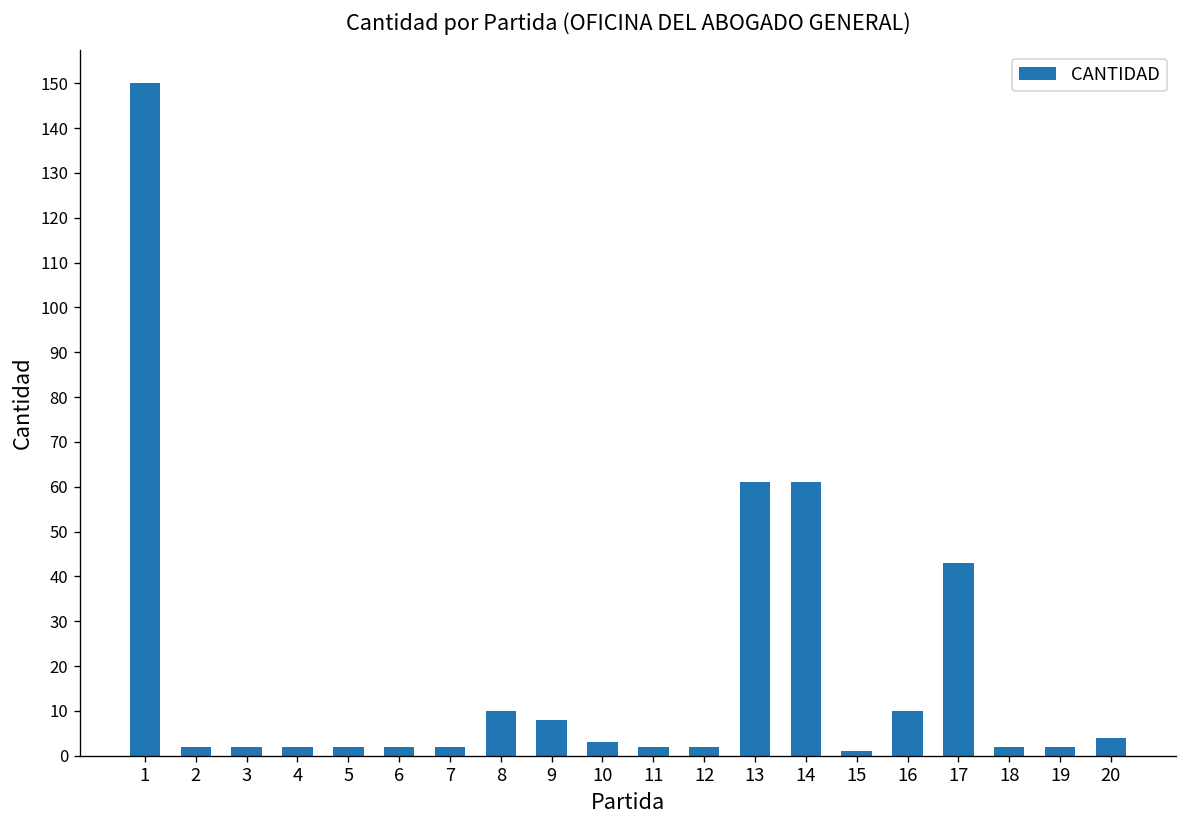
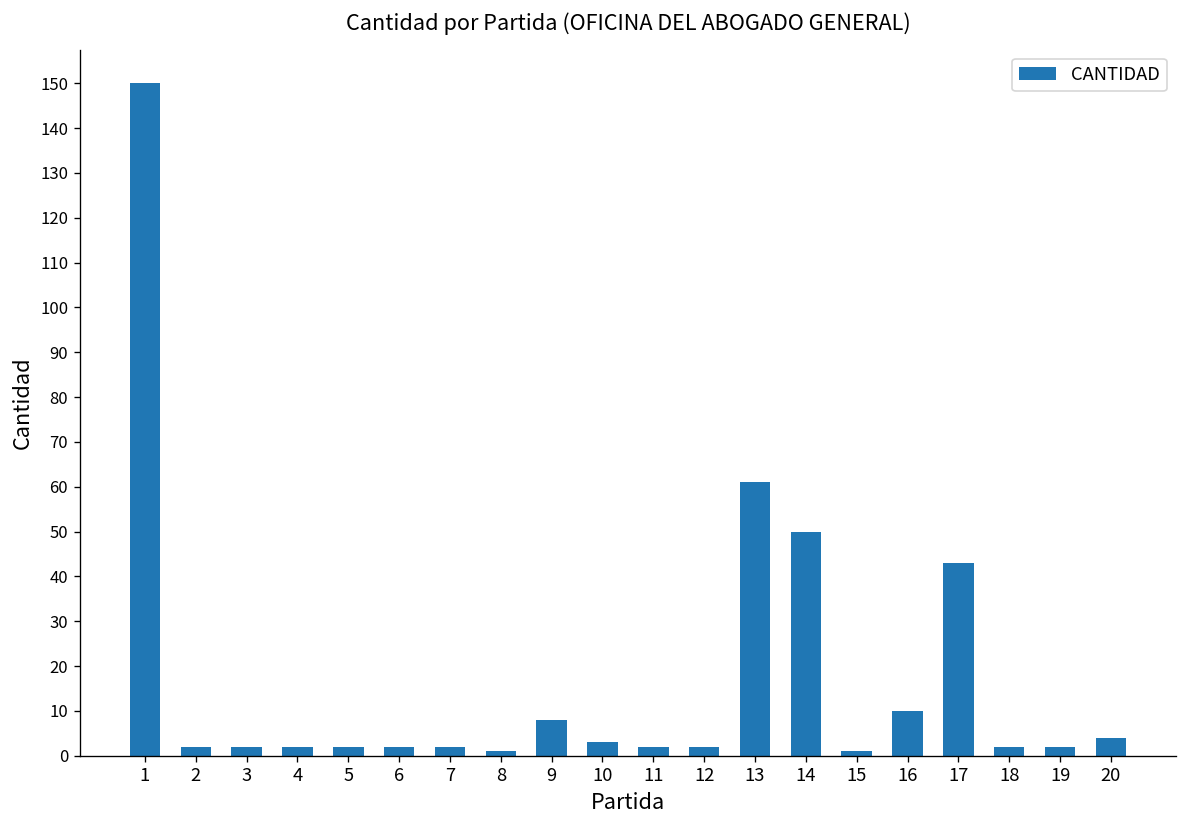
8: 10 -> 1
14: 61 -> 50
